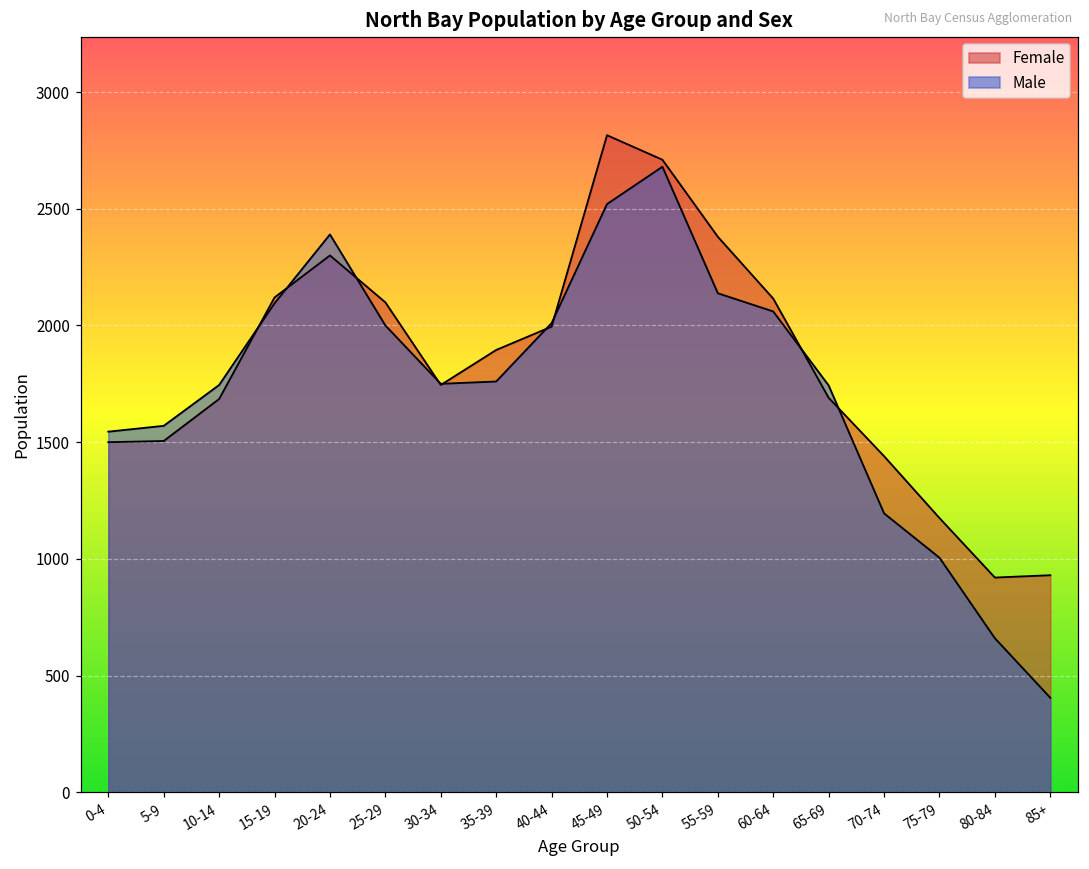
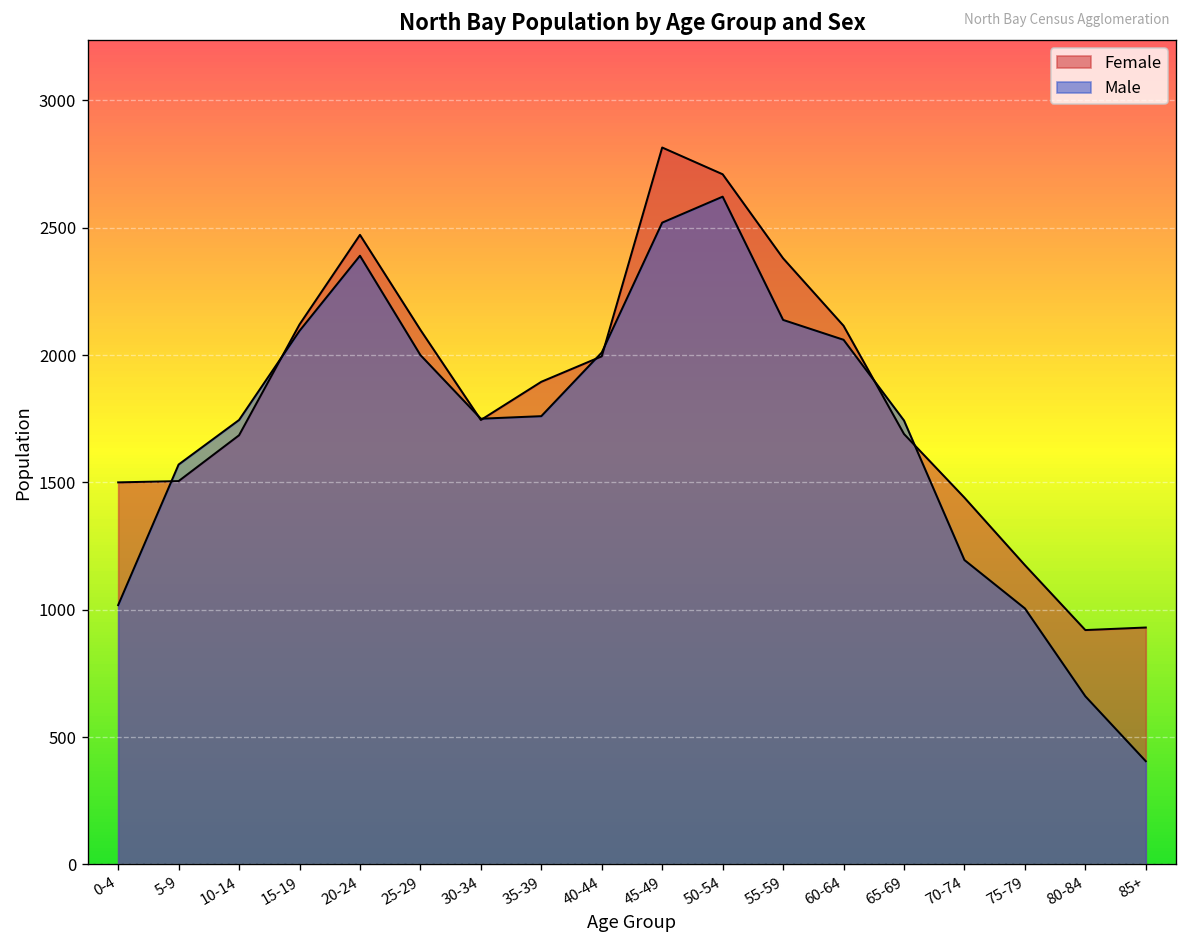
Male, 0-4: 1550 -> 1020
Female, 20-24: 2300 -> 2470
Male, 50-54: 2680 -> 2620
